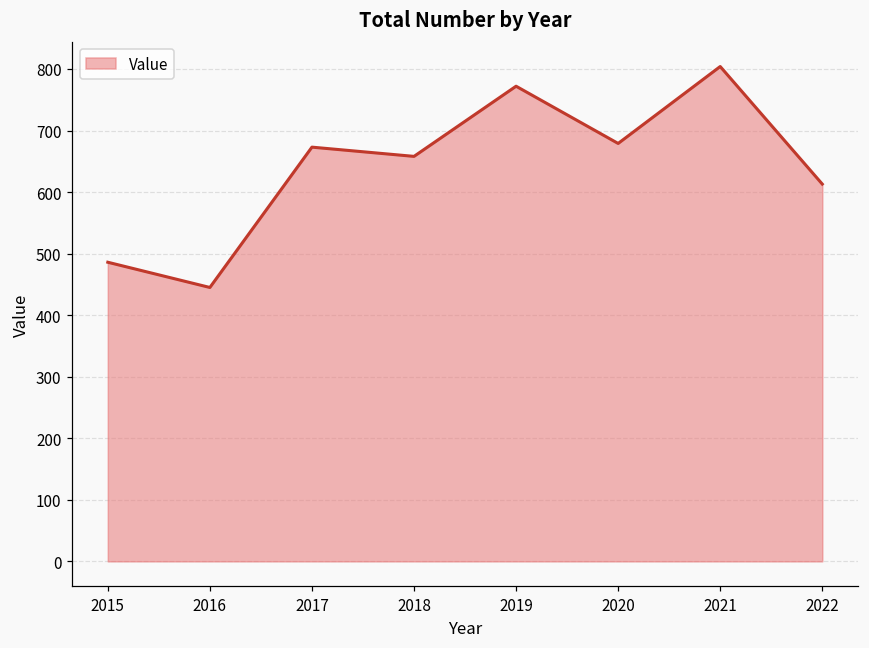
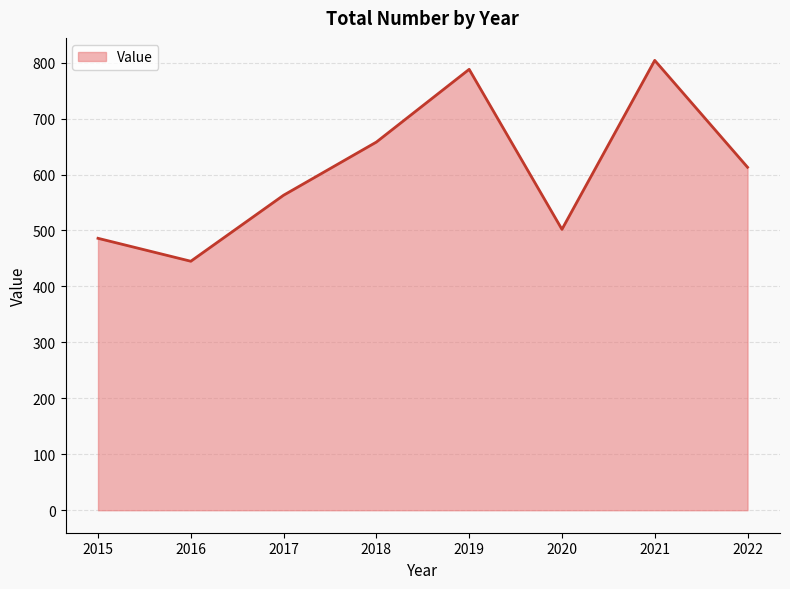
2017: 670 -> 560
2019: 770 -> 790
2020: 680 -> 500
